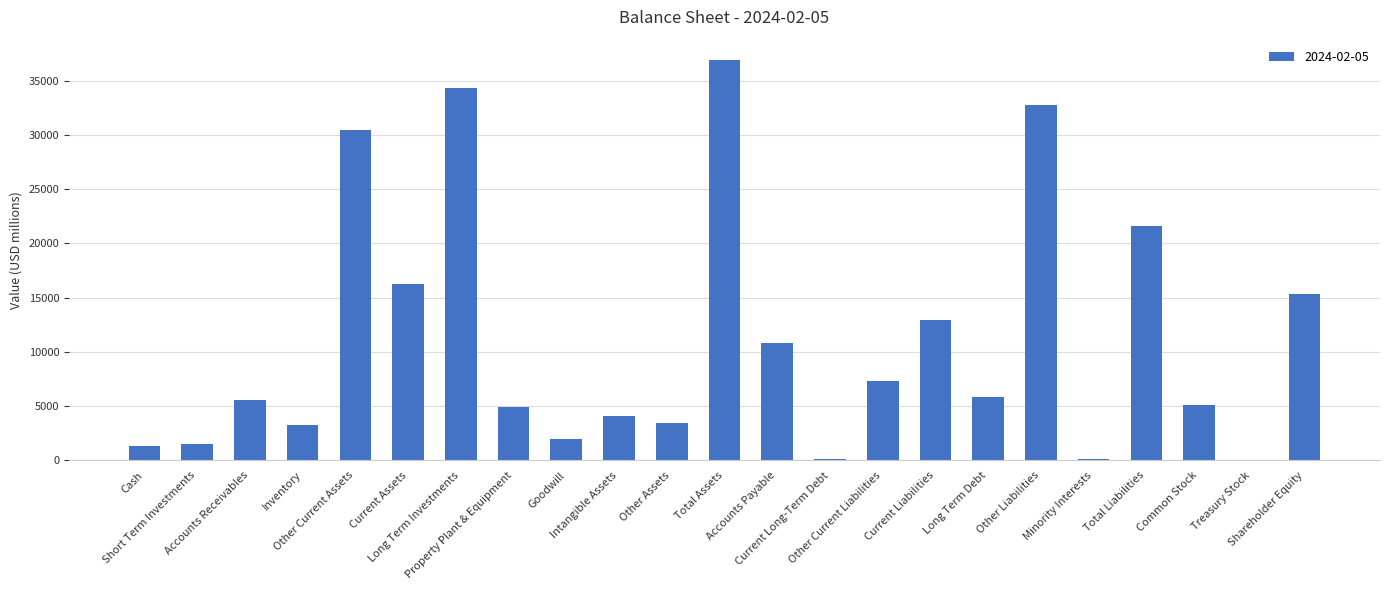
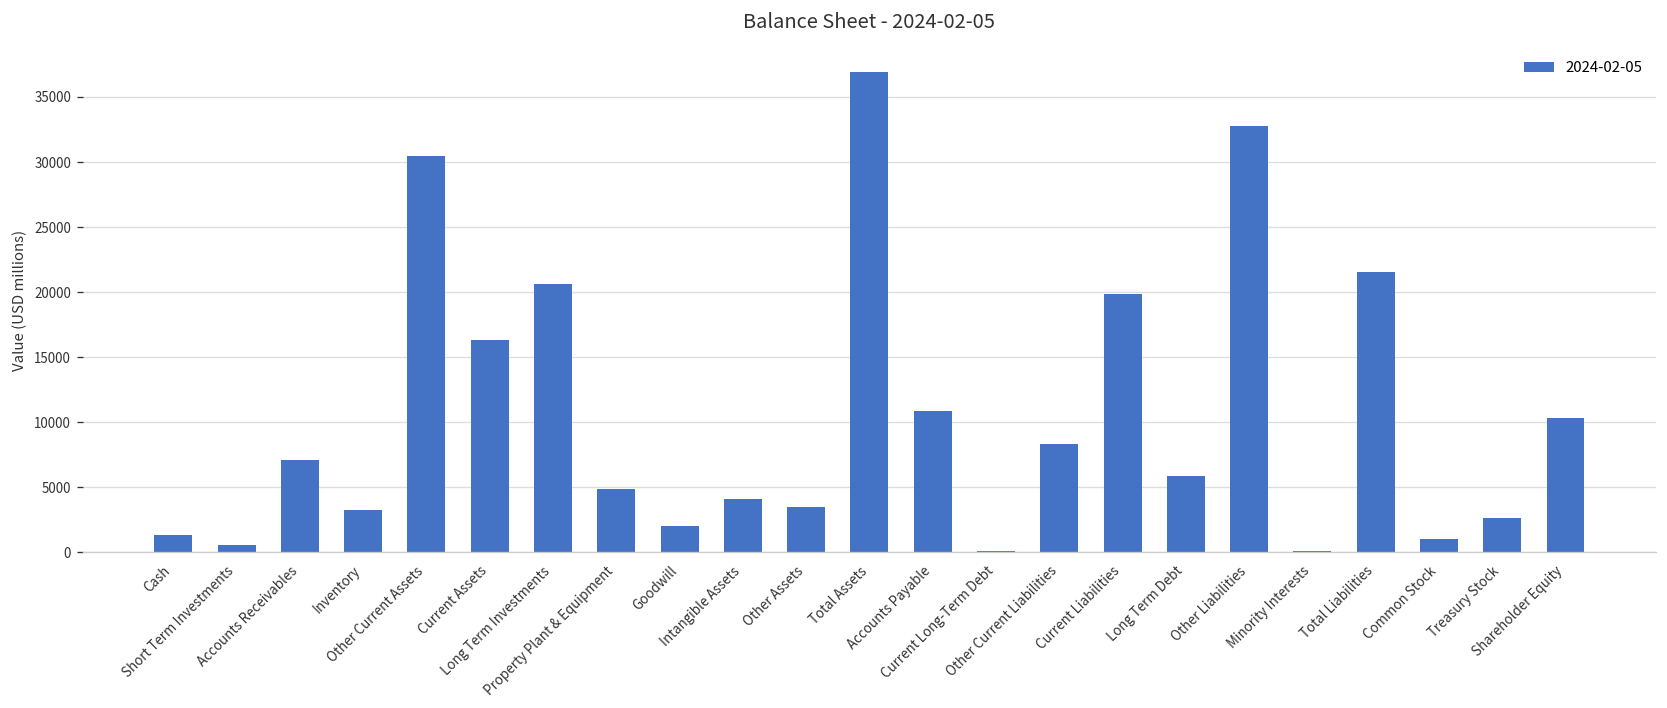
Short Term Investments: 1500 -> 600
Accounts Receivables: 5500 -> 7100
Long Term Investments: 34400 -> 20600
Other Current Liabilities: 7300 -> 8400
Current Liabilities: 13000 -> 19900
Common Stock: 5100 -> 1000
Treasury Stock: 0 -> 2600
Shareholder Equity: 15400 -> 10300
